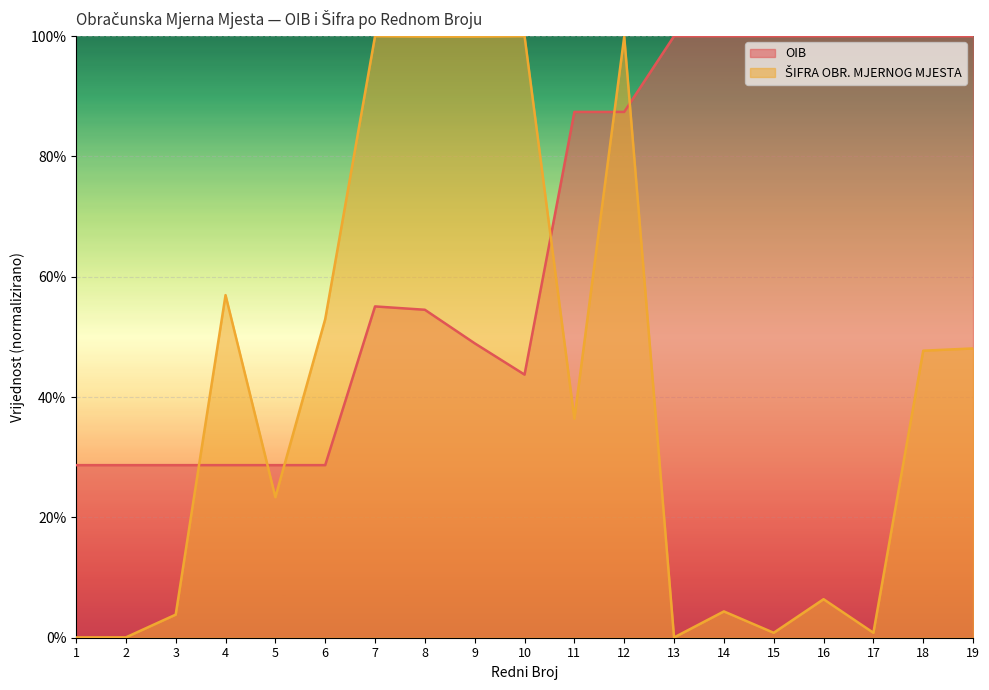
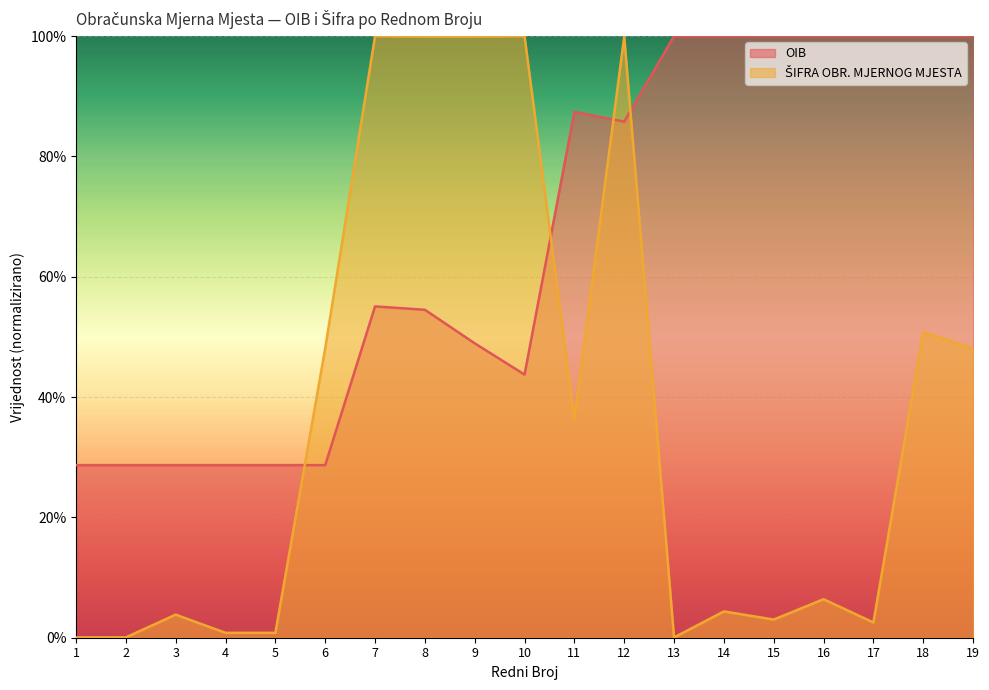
ŠIFRA OBR. MJERNOG MJESTA, 4: 57% -> 1%
ŠIFRA OBR. MJERNOG MJESTA, 5: 23% -> 1%
ŠIFRA OBR. MJERNOG MJESTA, 6: 53% -> 48%
OIB, 12: 87% -> 86%
ŠIFRA OBR. MJERNOG MJESTA, 15: 1% -> 3%
ŠIFRA OBR. MJERNOG MJESTA, 17: 1% -> 3%
ŠIFRA OBR. MJERNOG MJESTA, 18: 48% -> 51%
